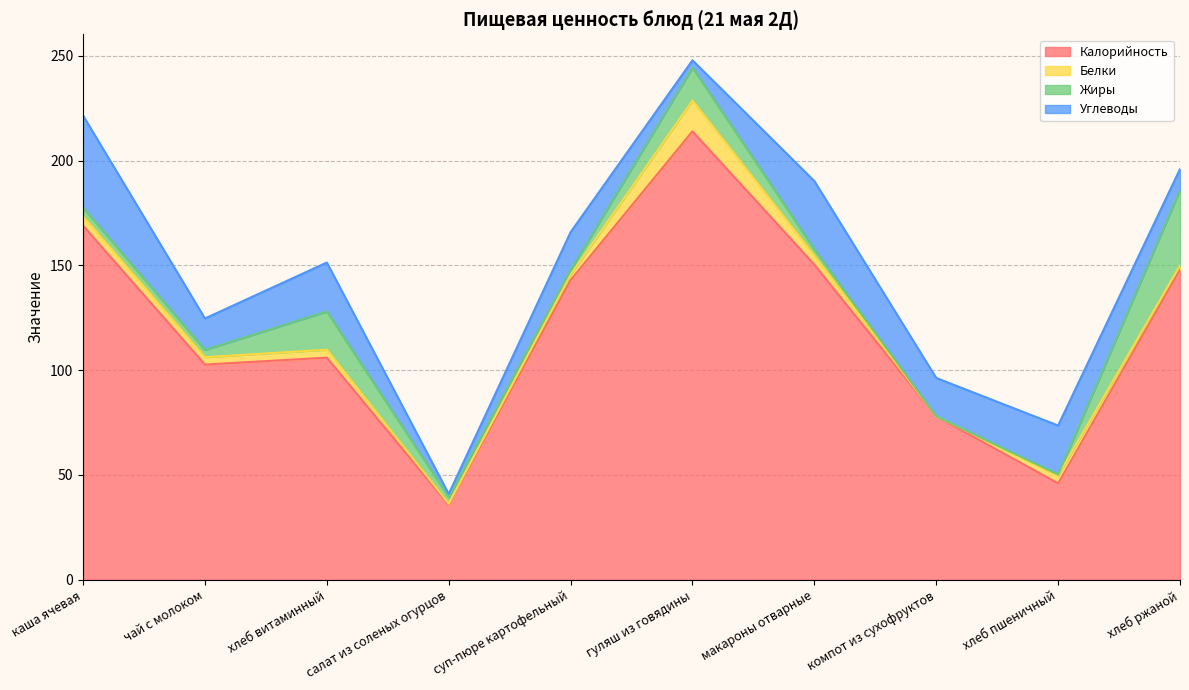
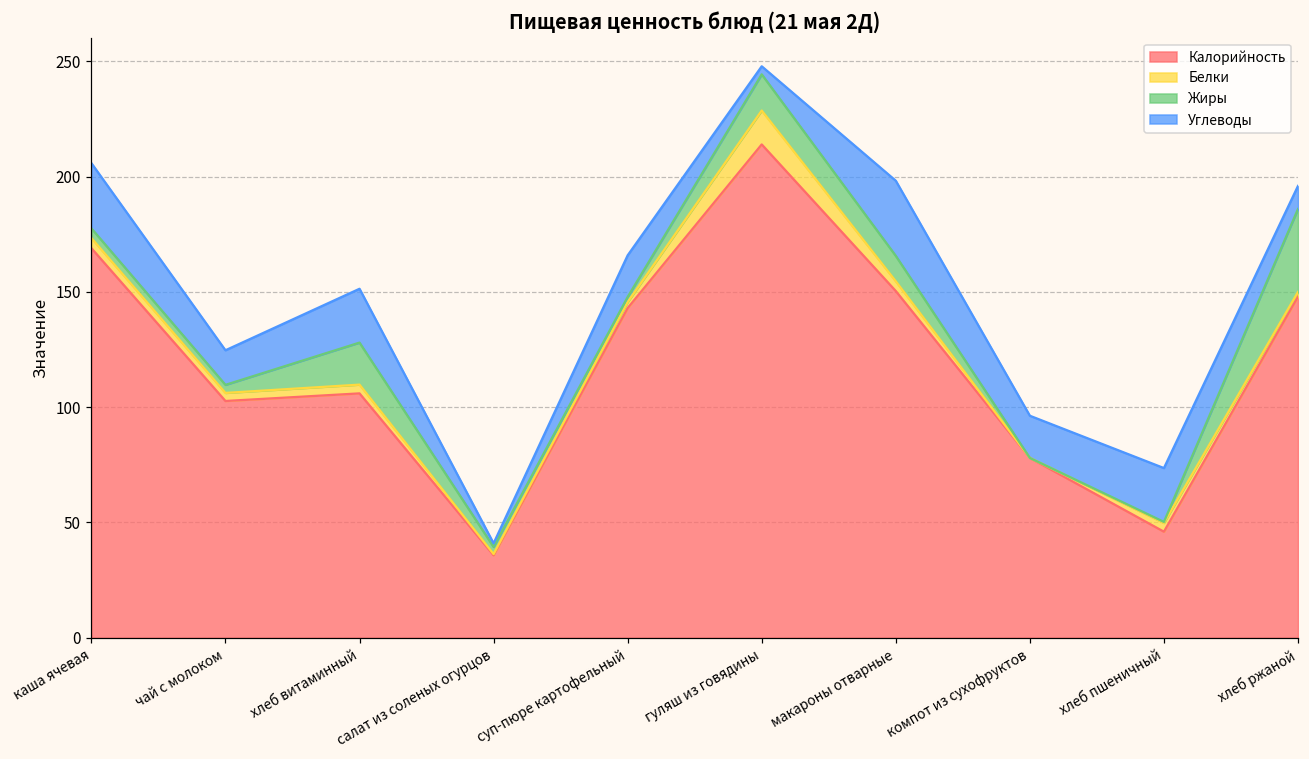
Углеводы, каша ячевая: 44 -> 28
Жиры, макароны отварные: 3 -> 11
